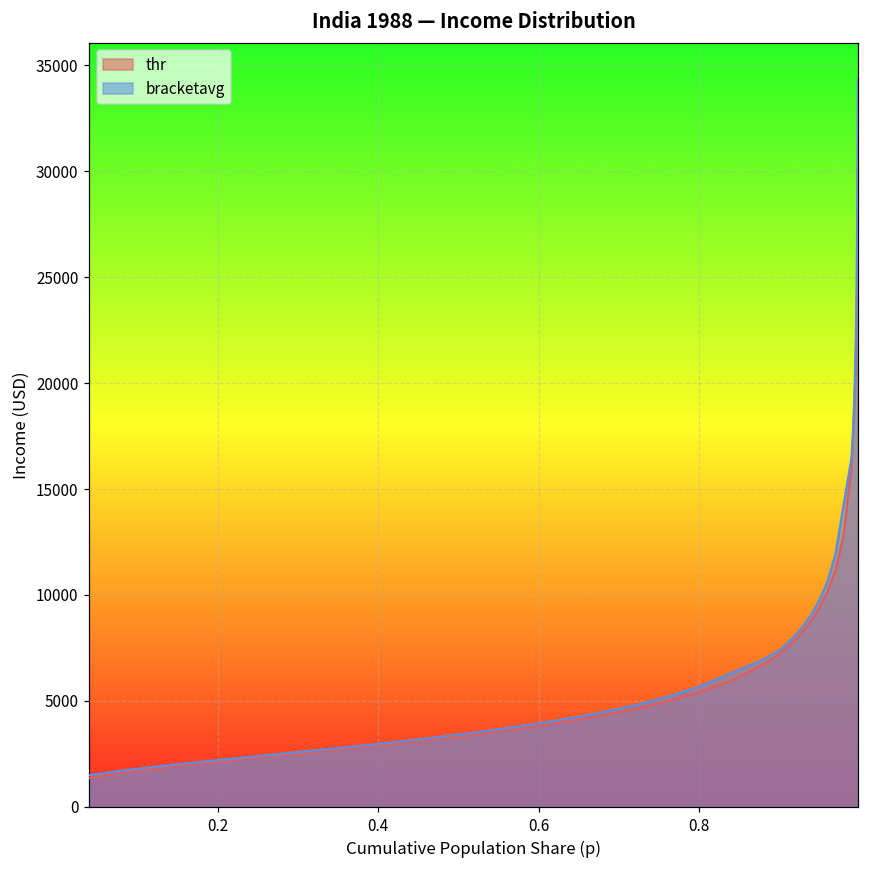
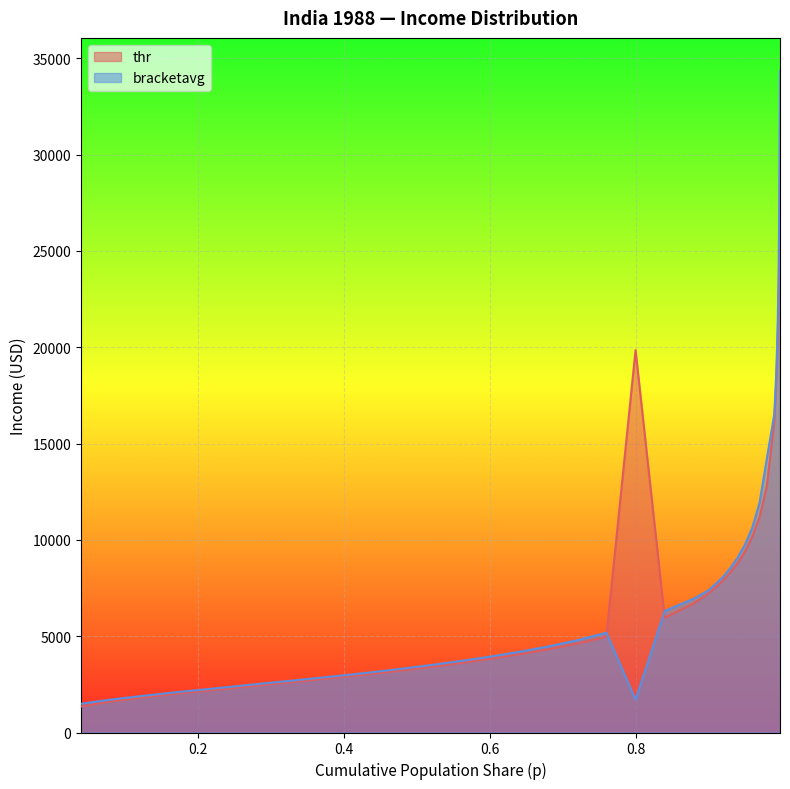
thr, 0.8: 5400 -> 19800
bracketavg, 0.8: 5700 -> 1700
